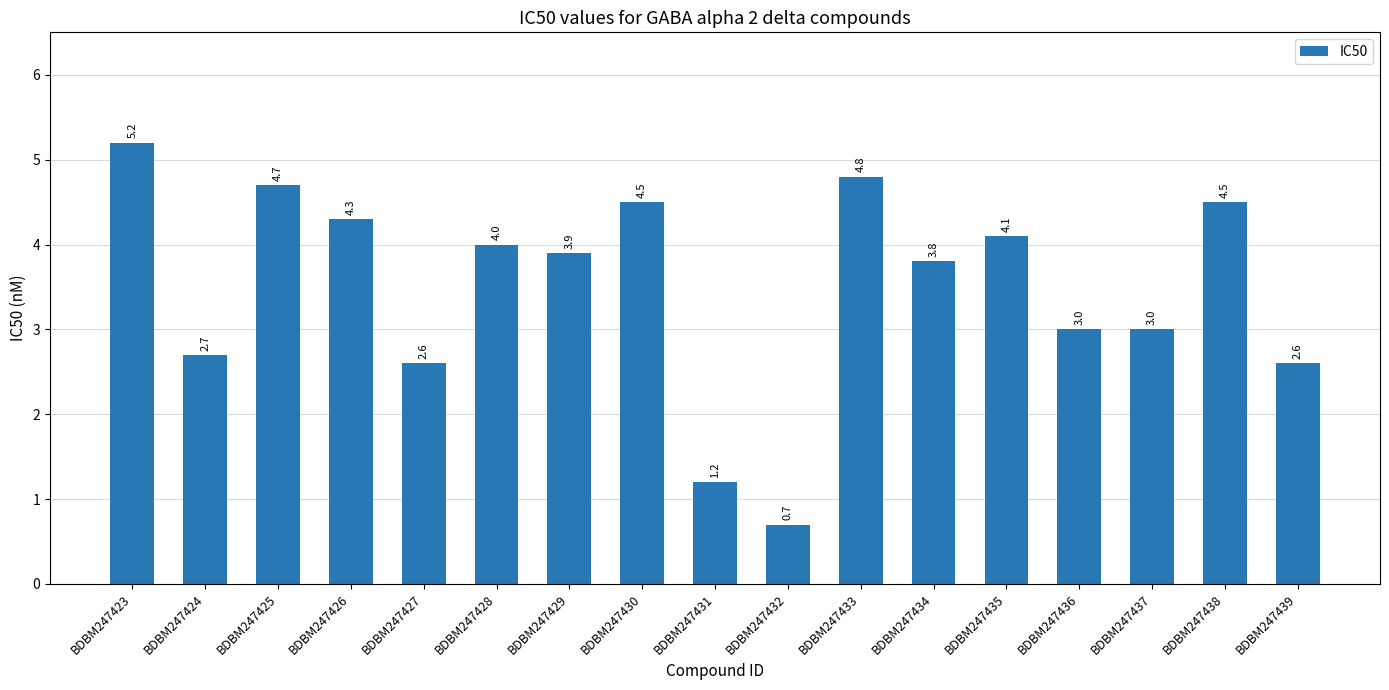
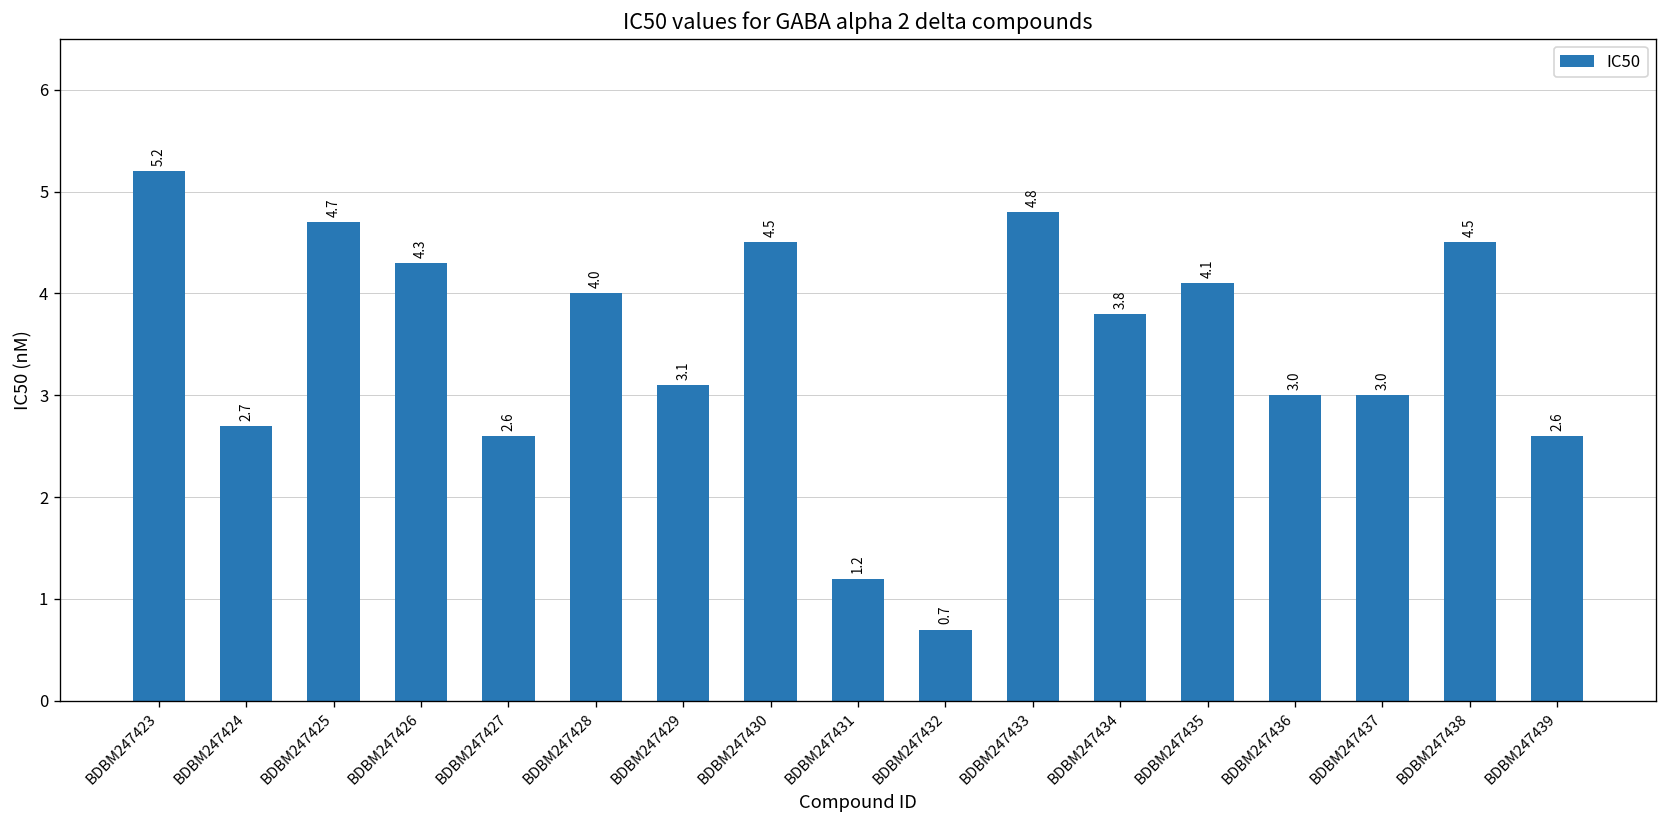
BDBM247429: 3.9 -> 3.1
